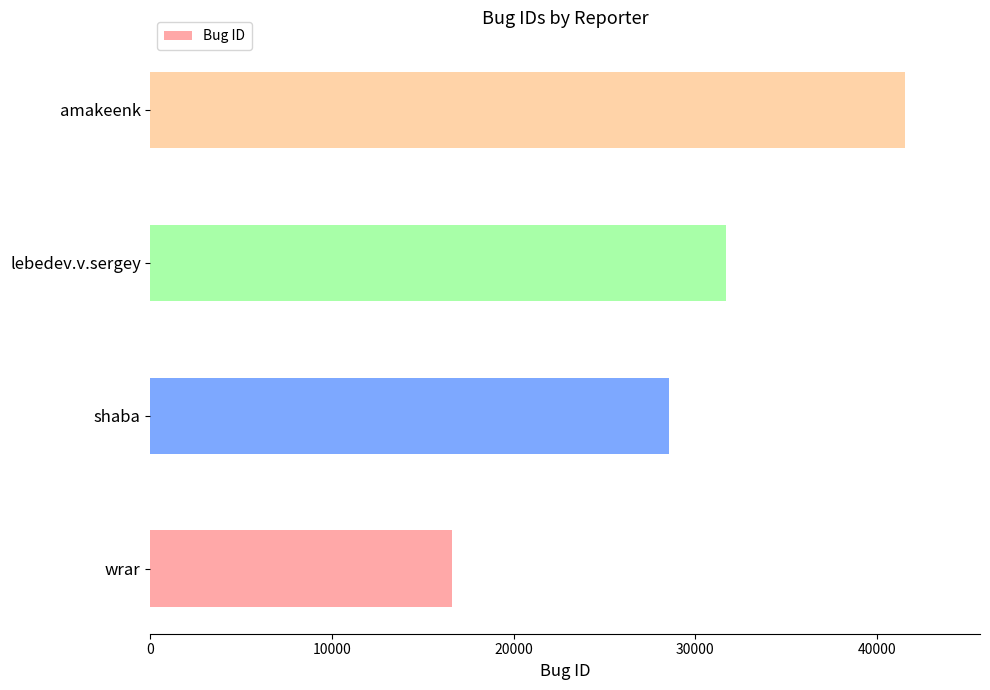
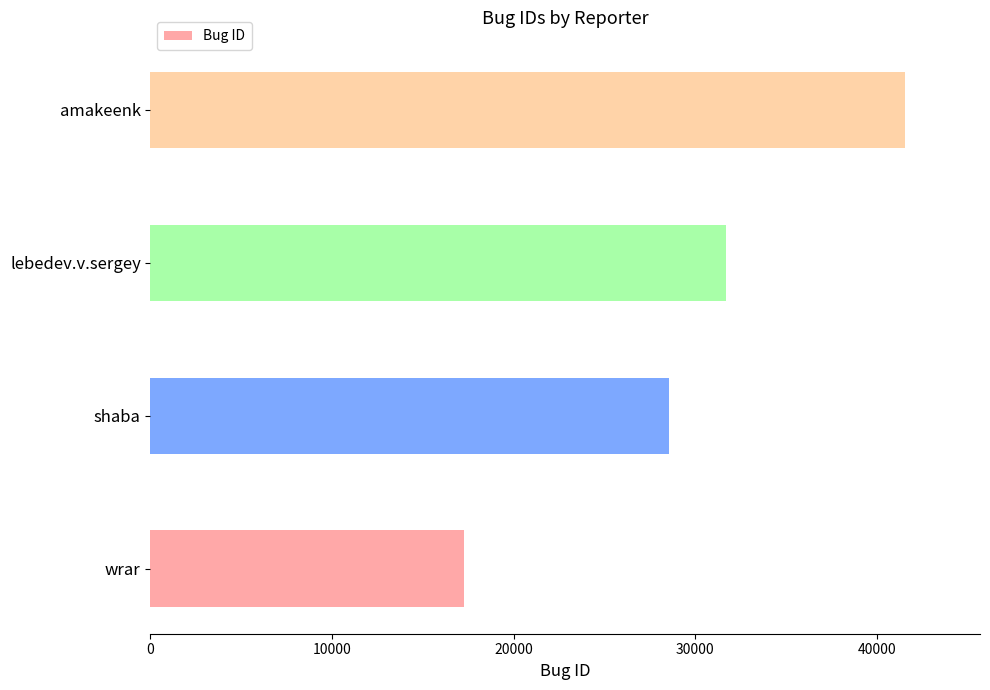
wrar: 16600 -> 17200
